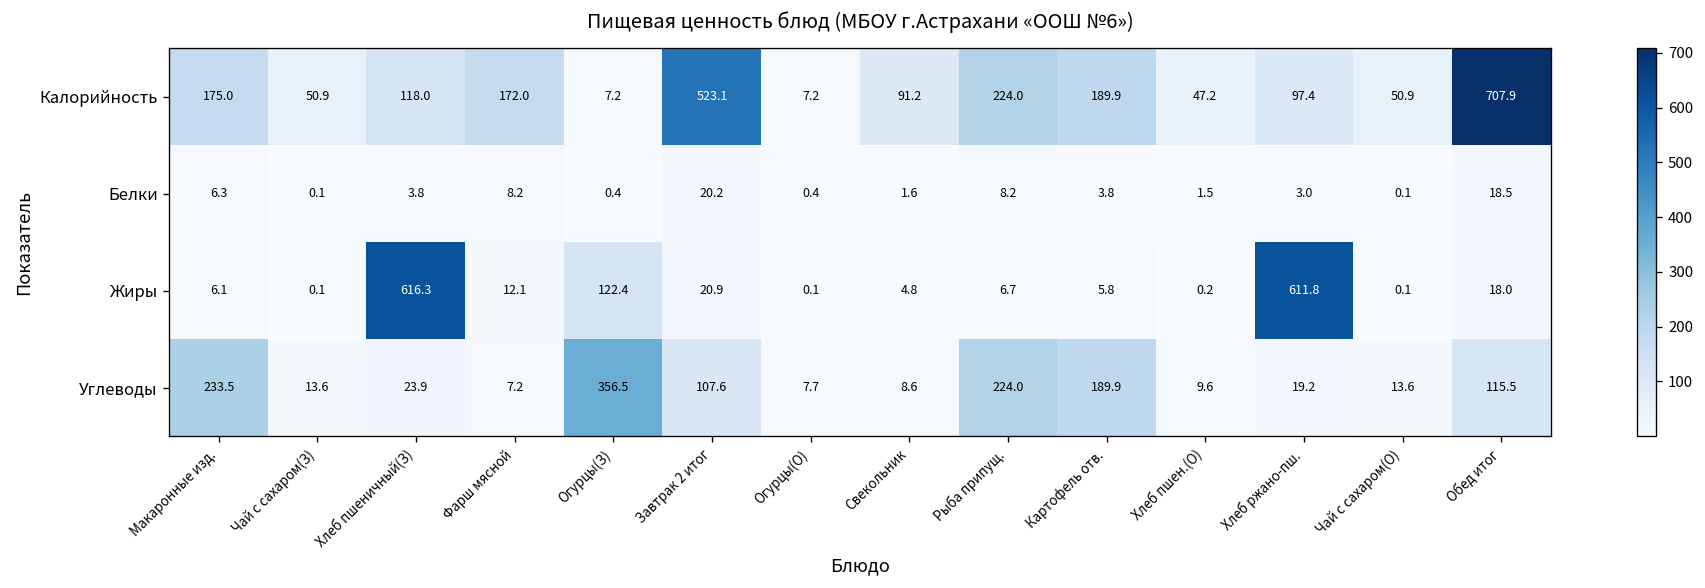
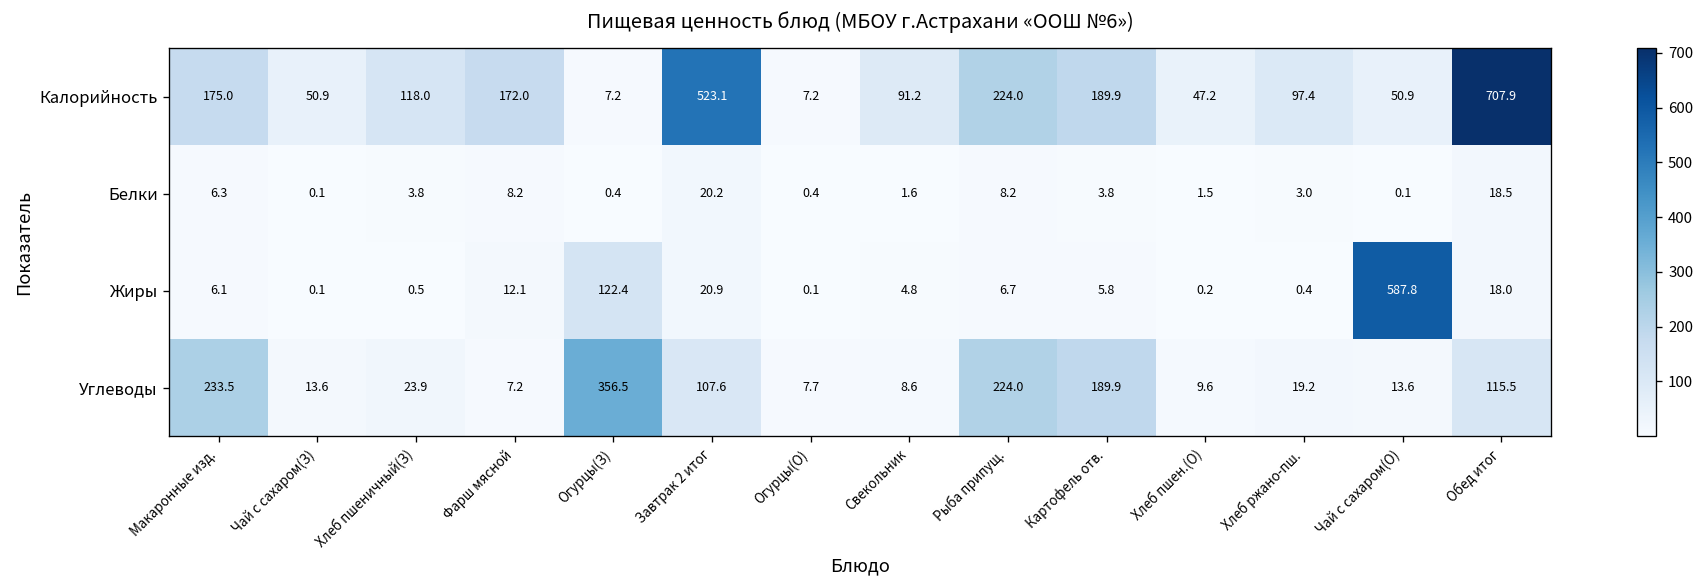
Жиры, Хлеб пшеничный(З): 616.3 -> 0.5
Жиры, Хлеб ржано-пш.: 611.8 -> 0.4
Жиры, Чай с сахаром(О): 0.1 -> 587.8
